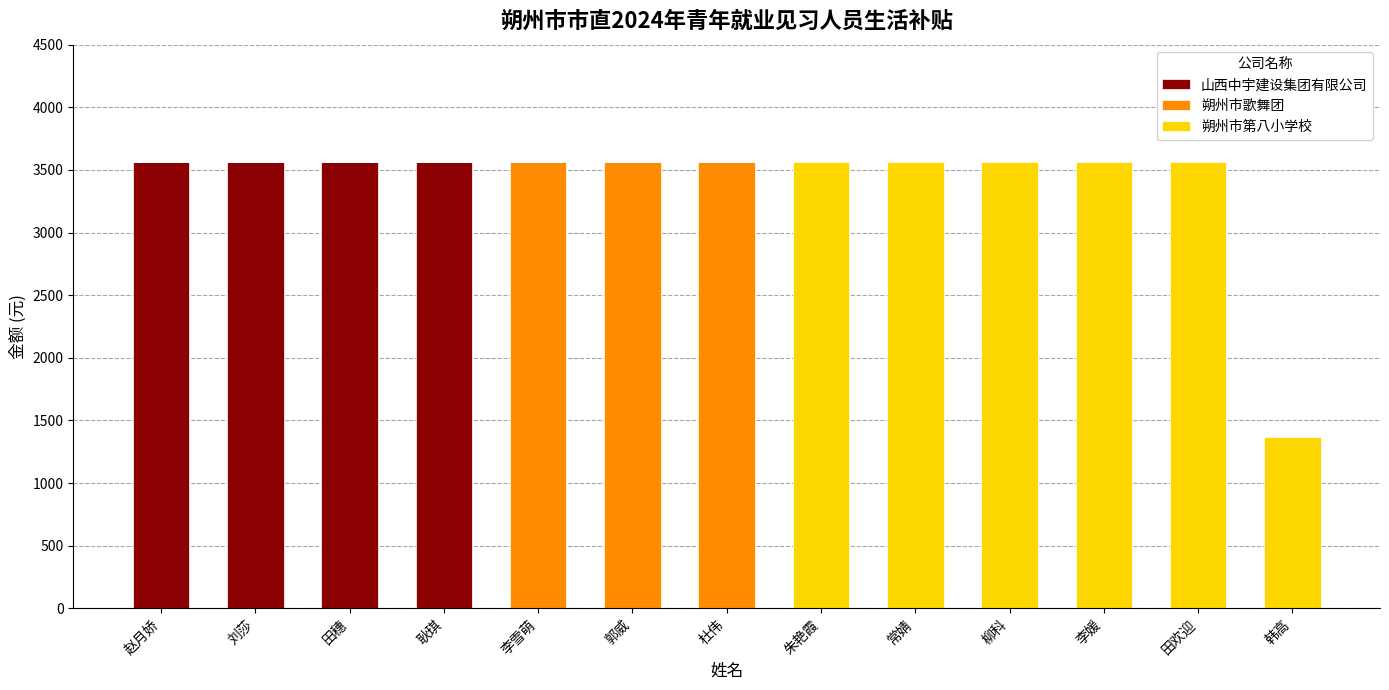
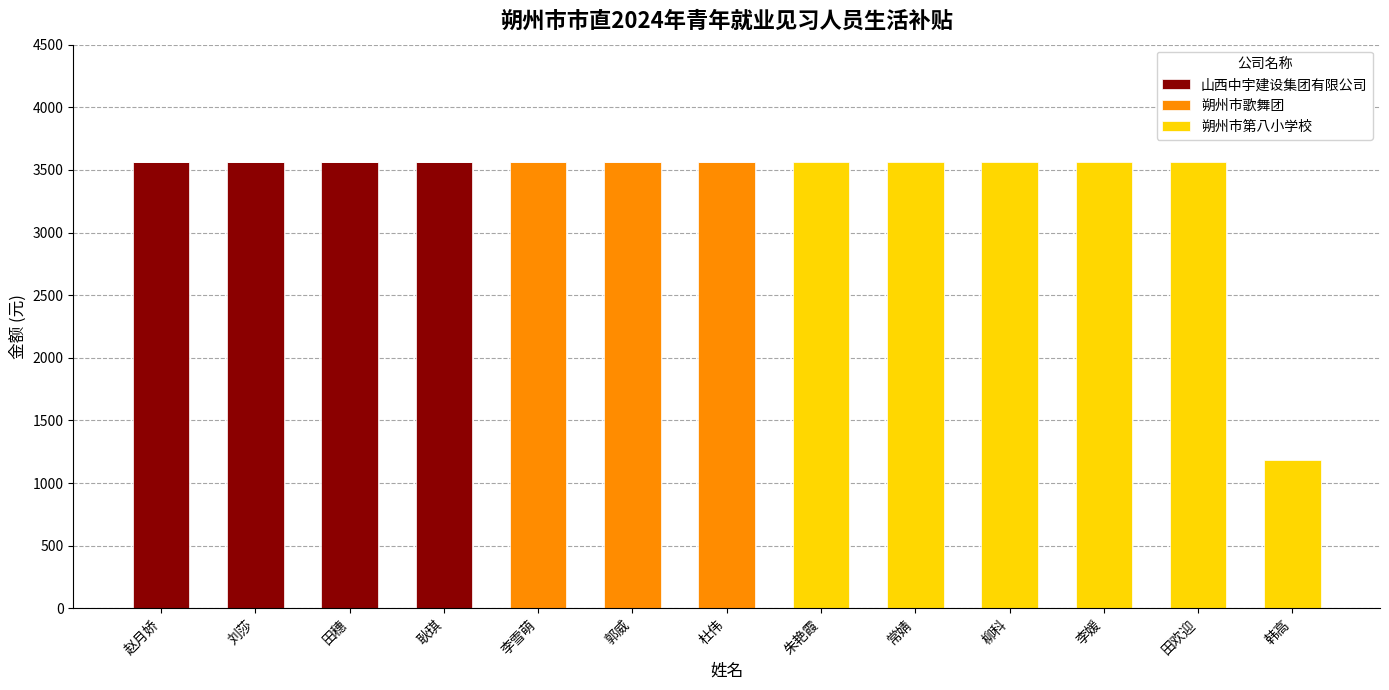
朔州市第八小学校, 韩高: 1370 -> 1190
